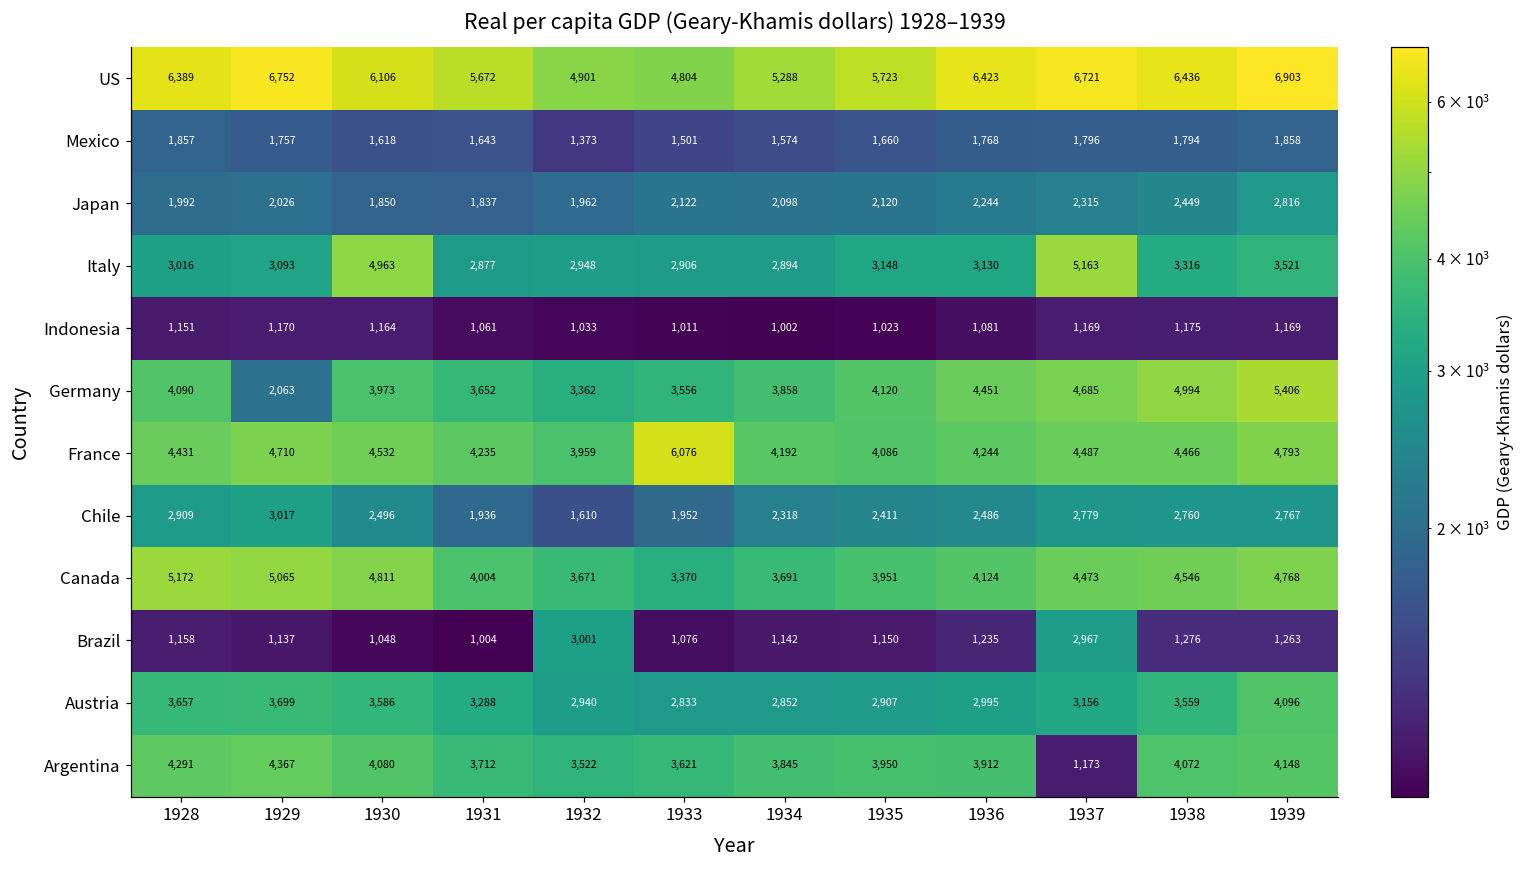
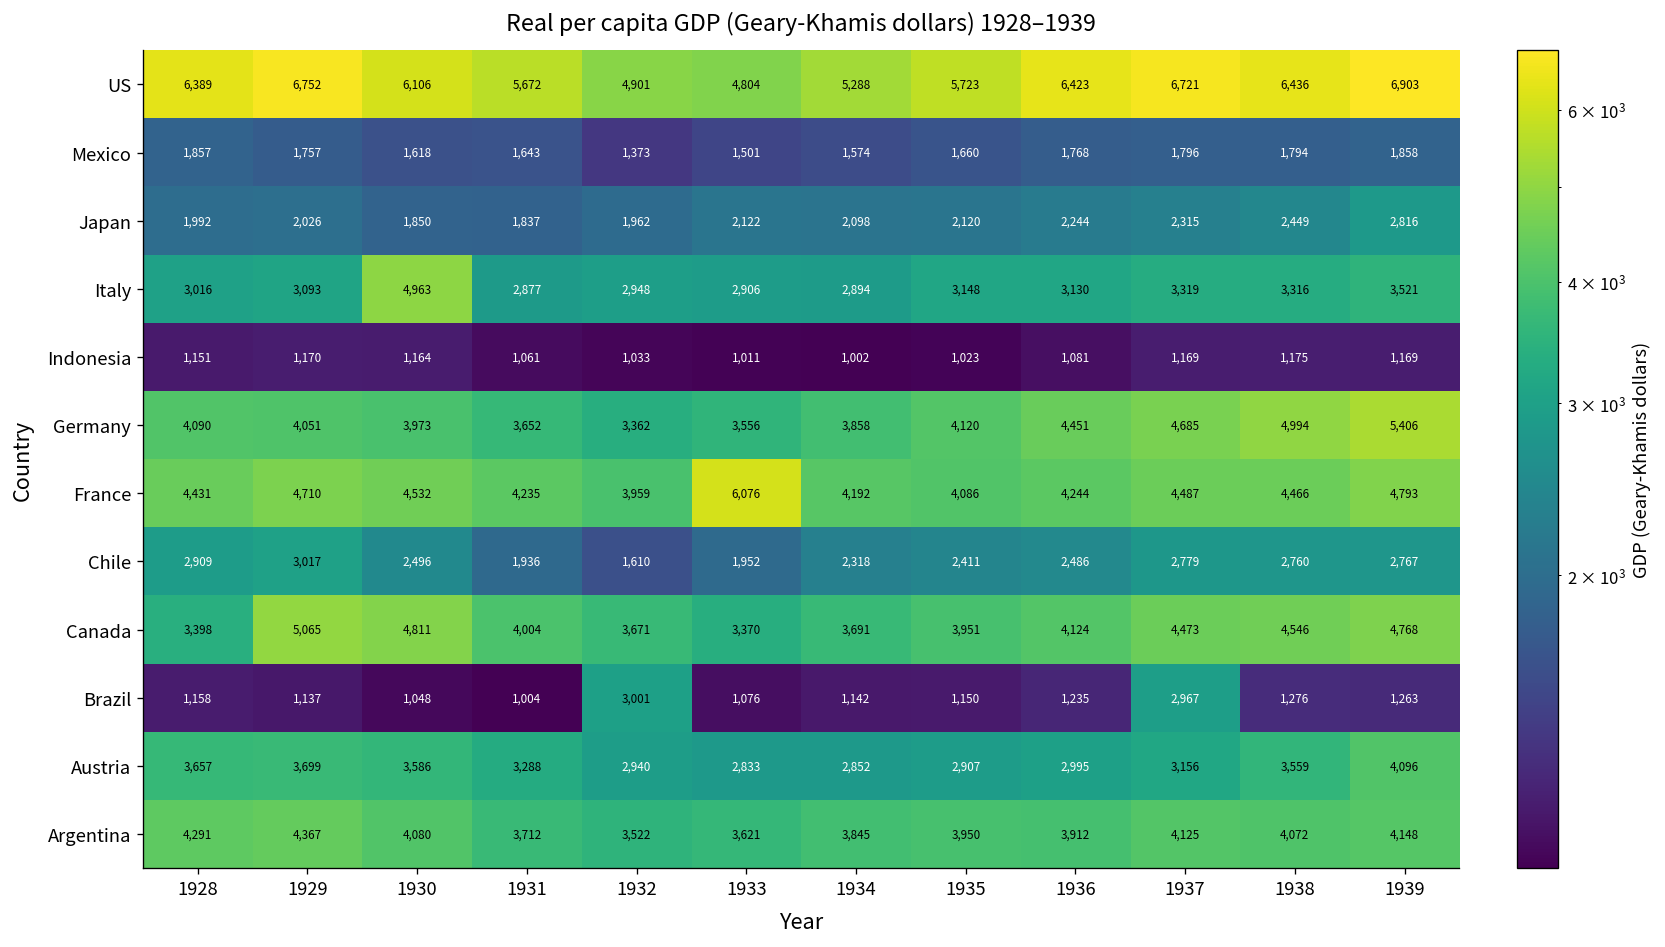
Italy, 1937: 5,163 -> 3,319
Germany, 1929: 2,063 -> 4,051
Canada, 1928: 5,172 -> 3,398
Argentina, 1937: 1,173 -> 4,125
